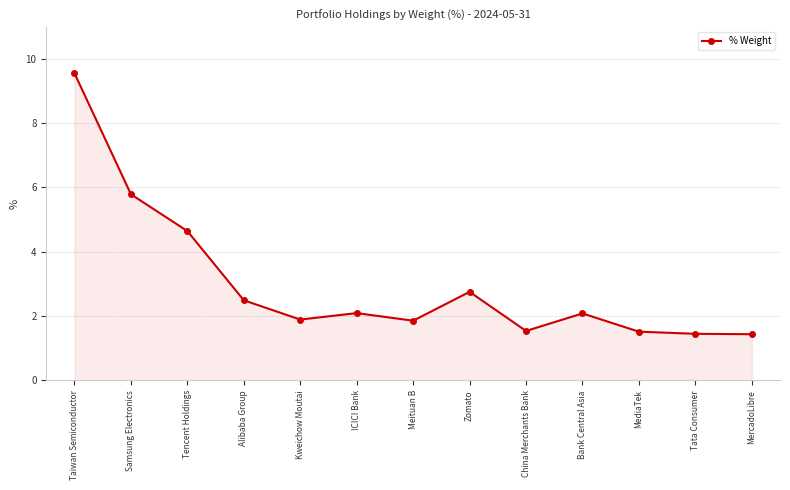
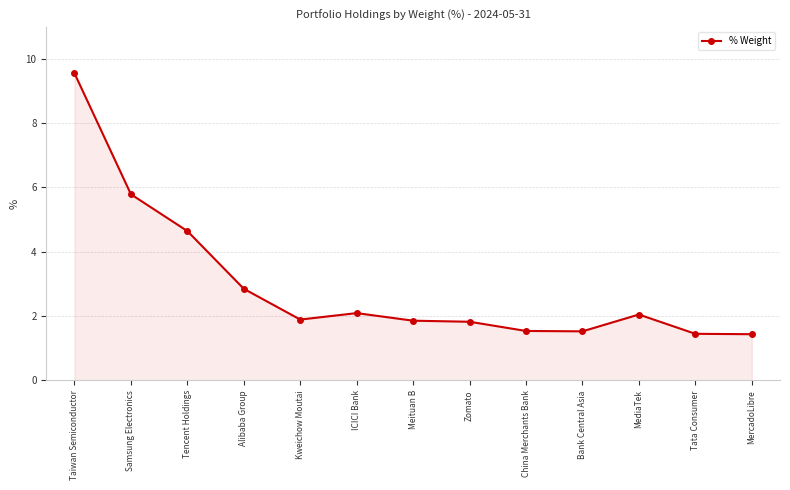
Alibaba Group: 2.5 -> 2.8
Zomato: 2.8 -> 1.8
Bank Central Asia: 2.1 -> 1.5
MediaTek: 1.5 -> 2.0
